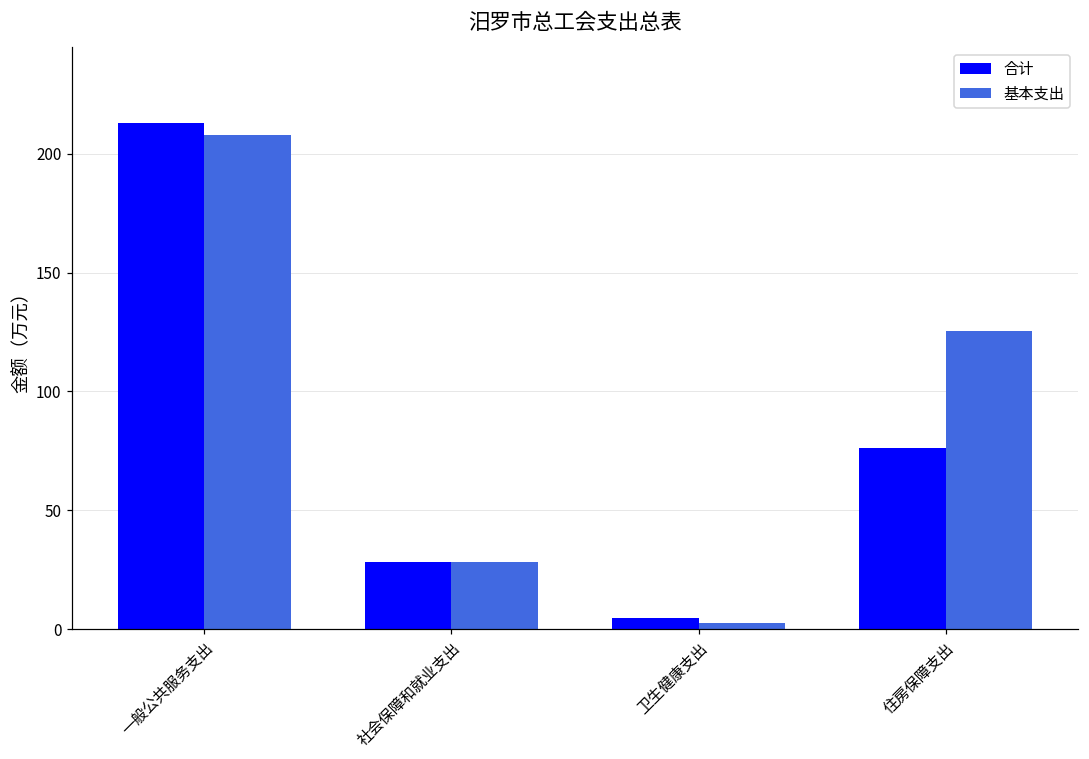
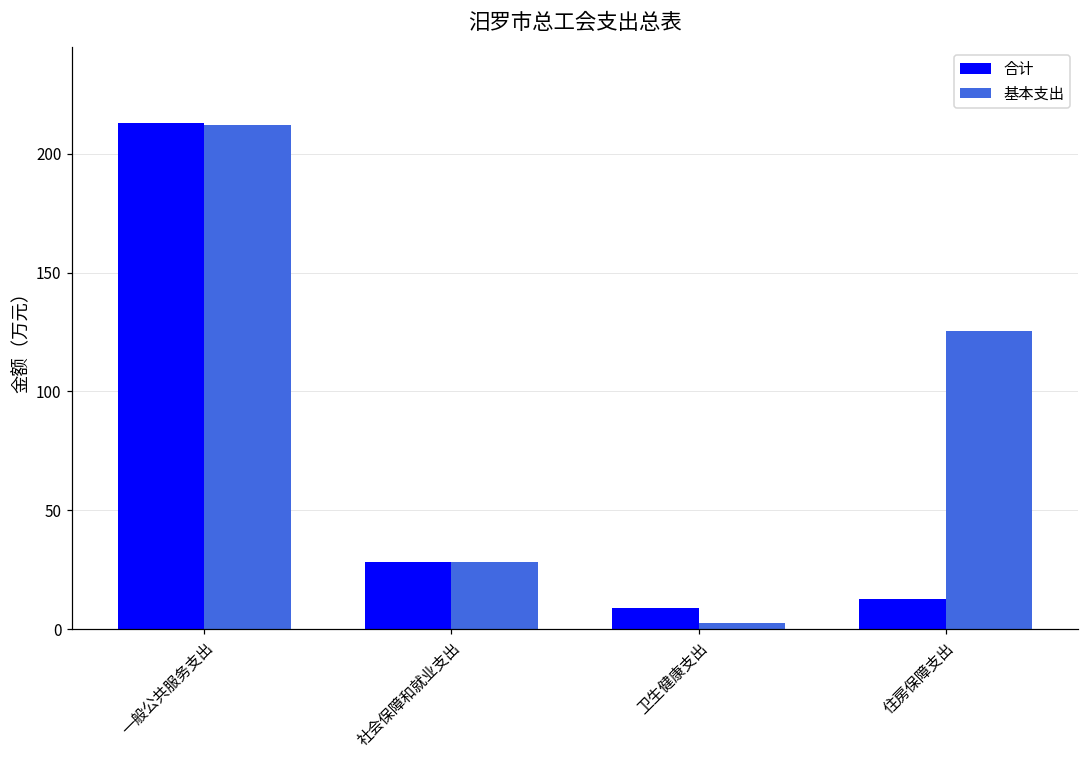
基本支出, 一般公共服务支出: 208 -> 212
合计, 卫生健康支出: 5 -> 9
合计, 住房保障支出: 76 -> 13
